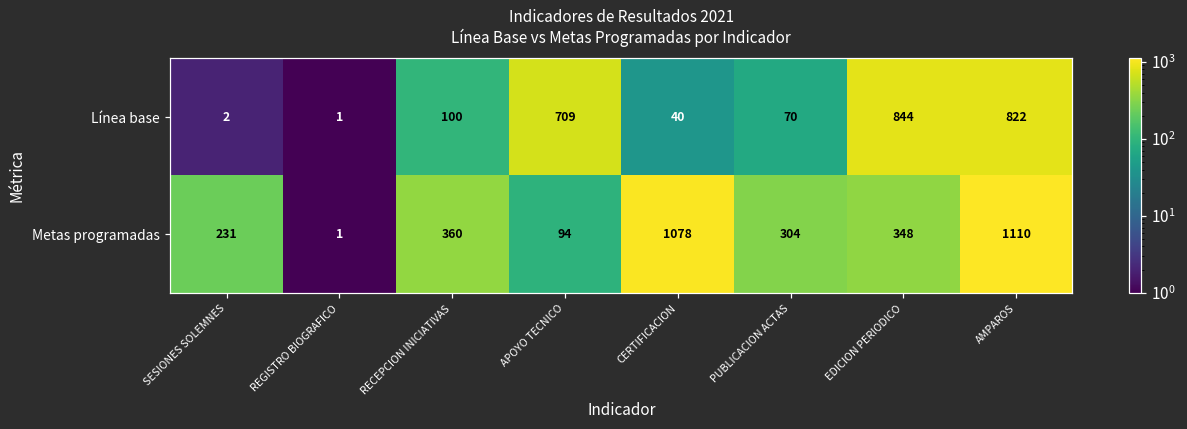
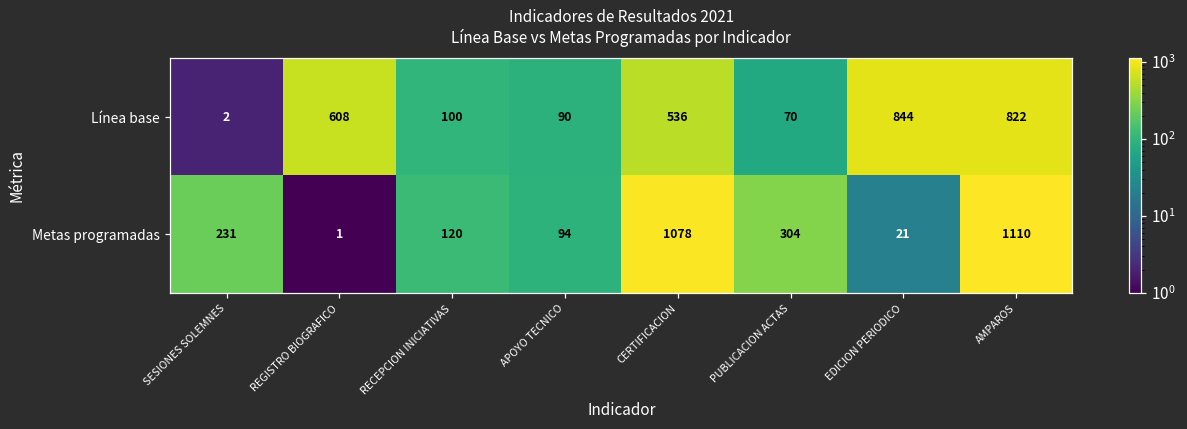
Línea base, REGISTRO BIOGRAFICO: 1 -> 608
Línea base, APOYO TECNICO: 709 -> 90
Línea base, CERTIFICACION: 40 -> 536
Metas programadas, RECEPCION INICIATIVAS: 360 -> 120
Metas programadas, EDICION PERIODICO: 348 -> 21
